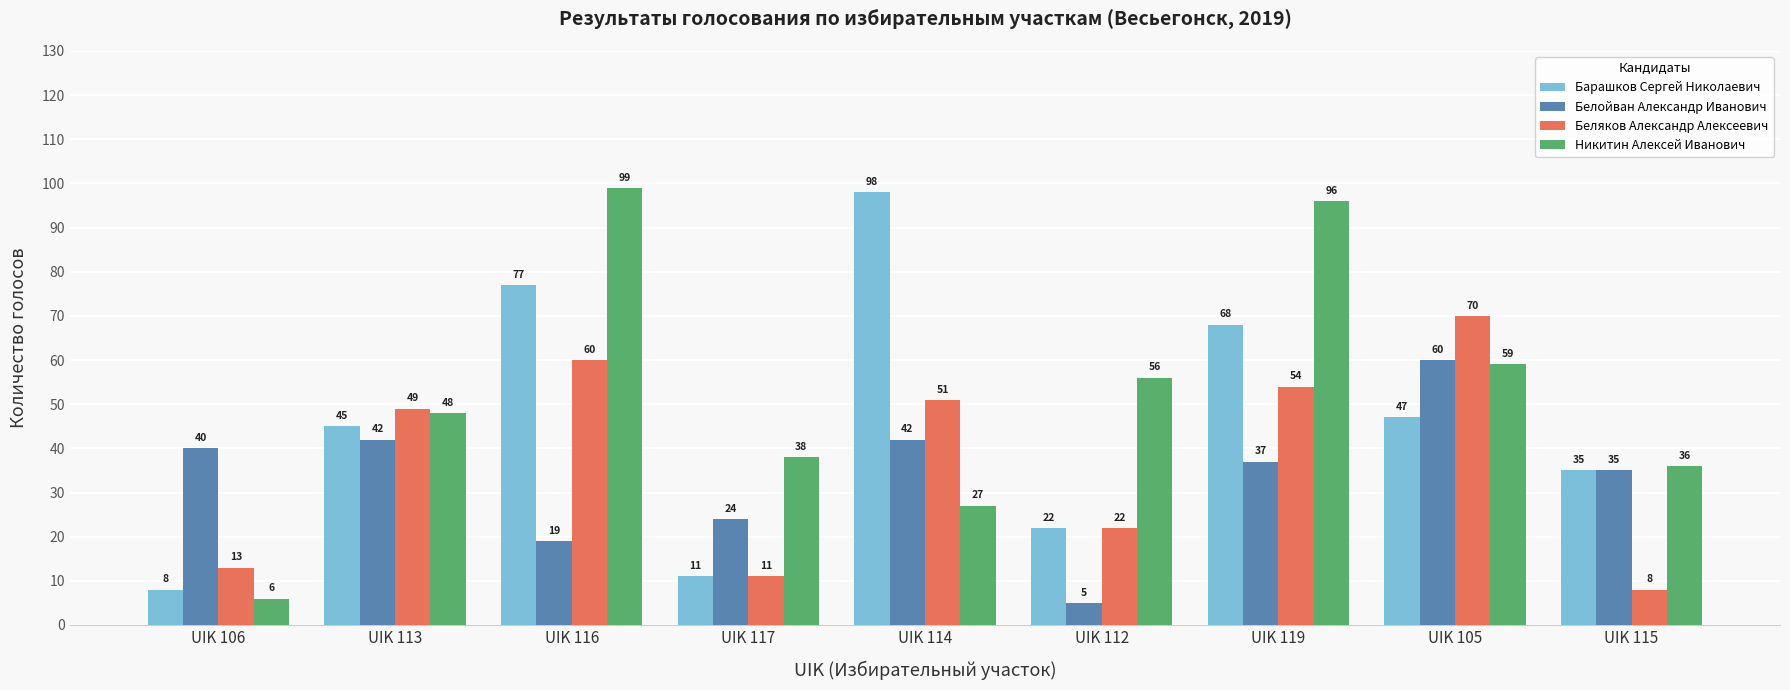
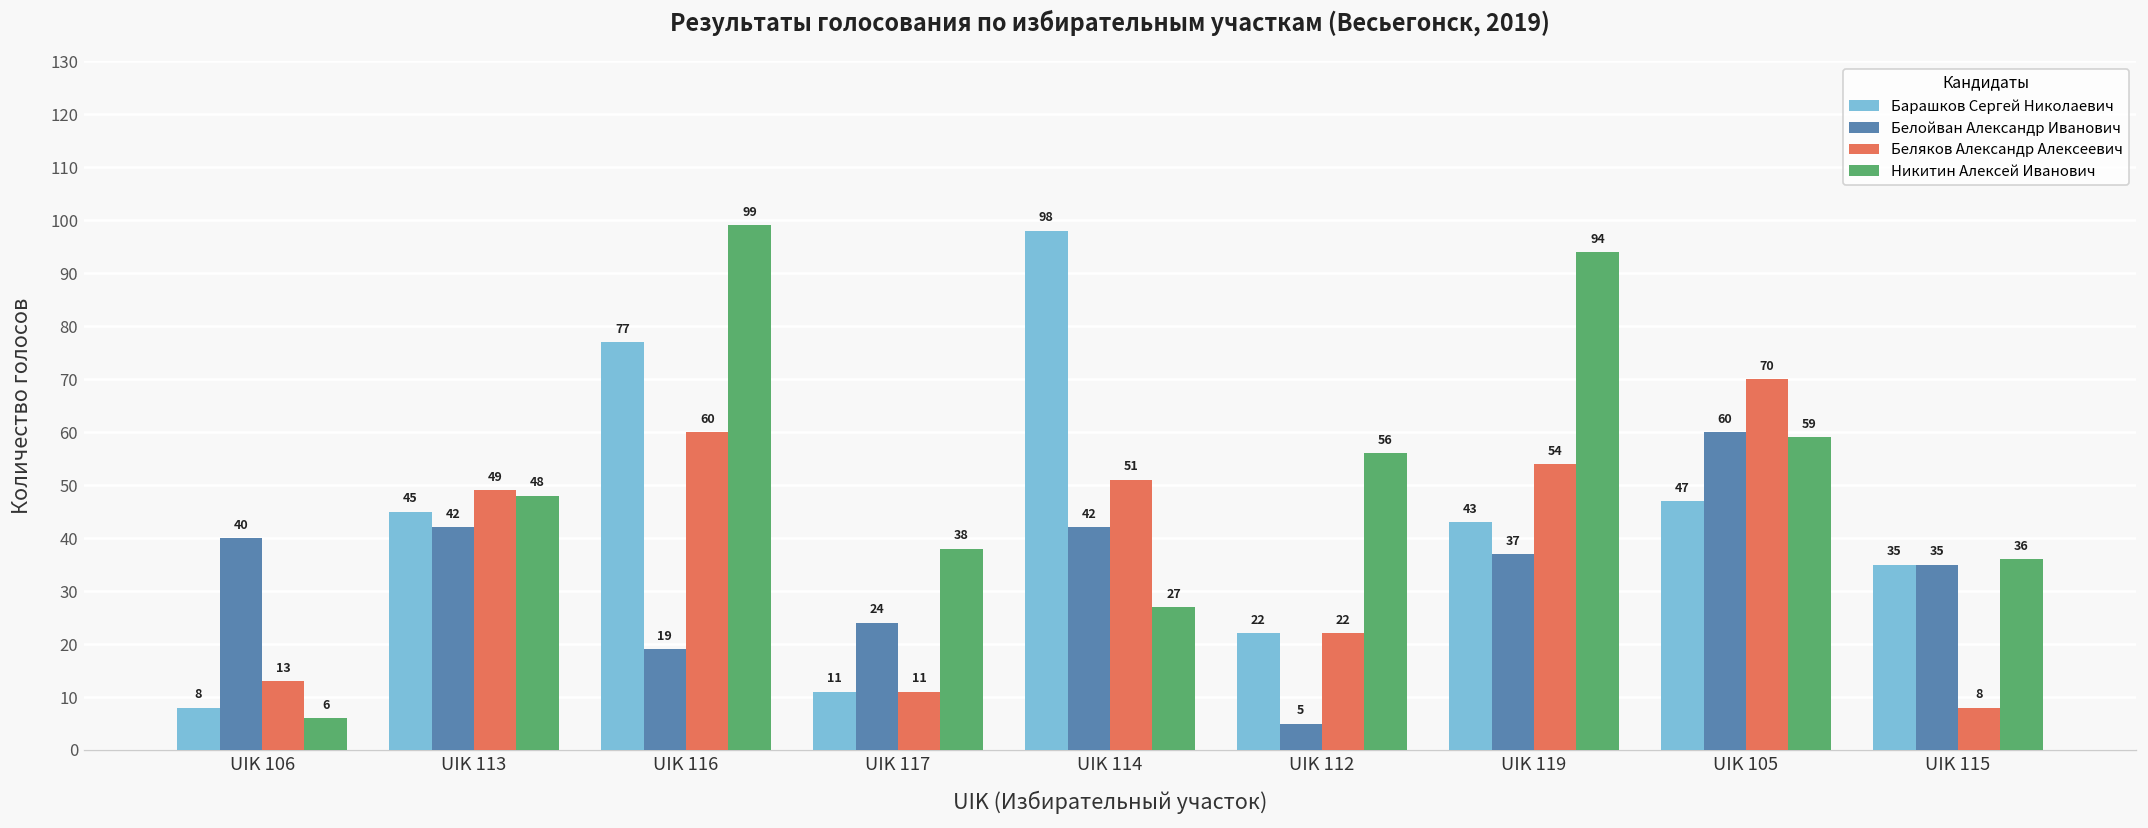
Барашков Сергей Николаевич, UIK 119: 68 -> 43
Никитин Алексей Иванович, UIK 119: 96 -> 94
